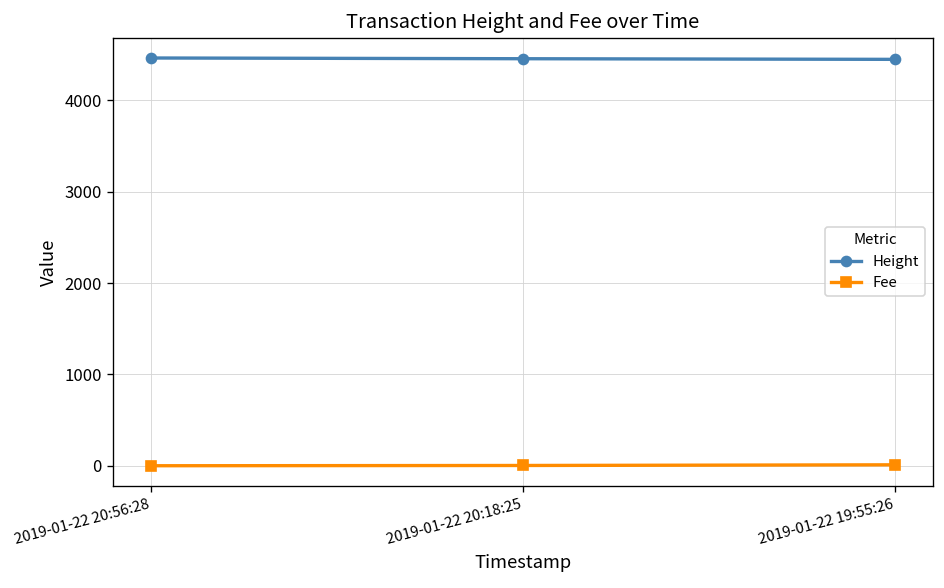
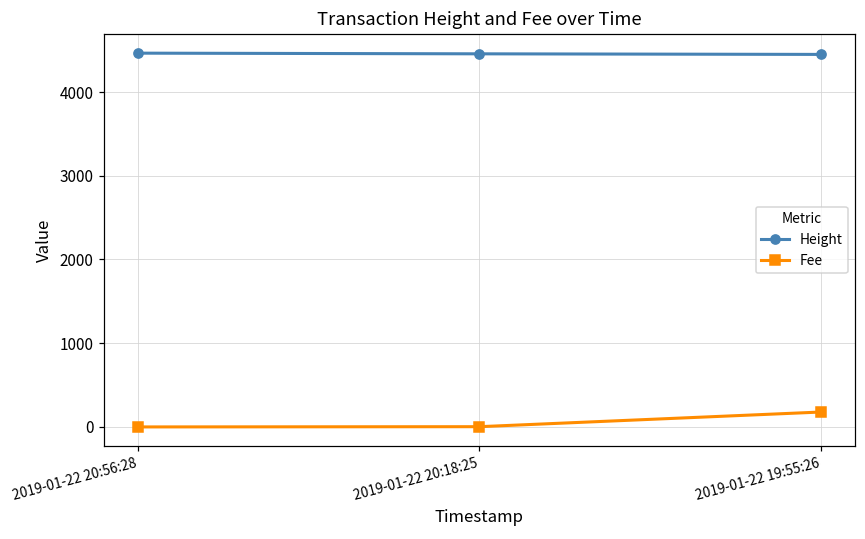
Fee, 2019-01-22 19:55:26: 0 -> 200
